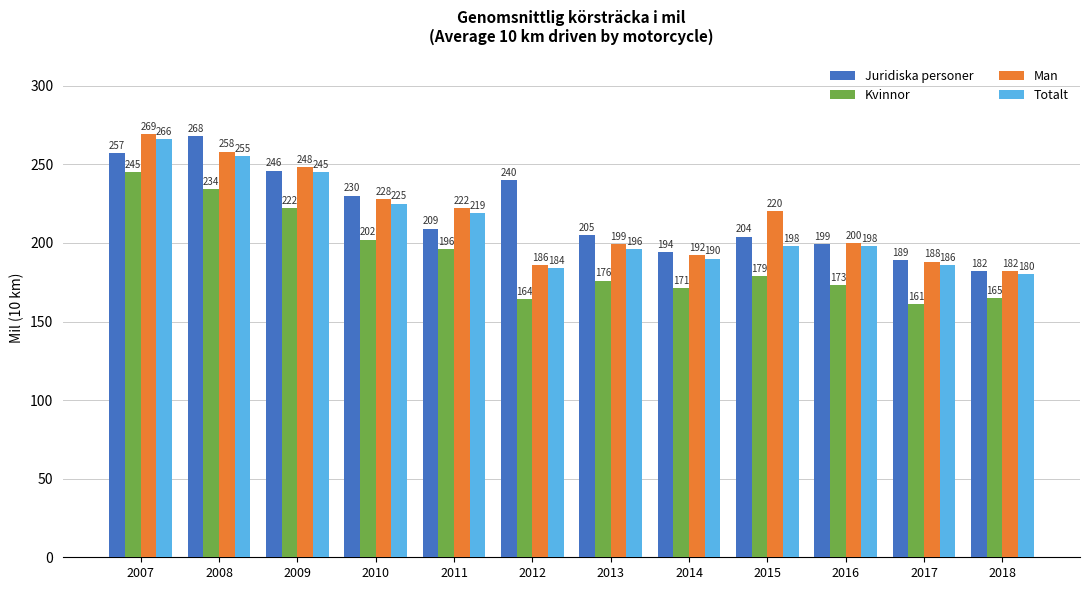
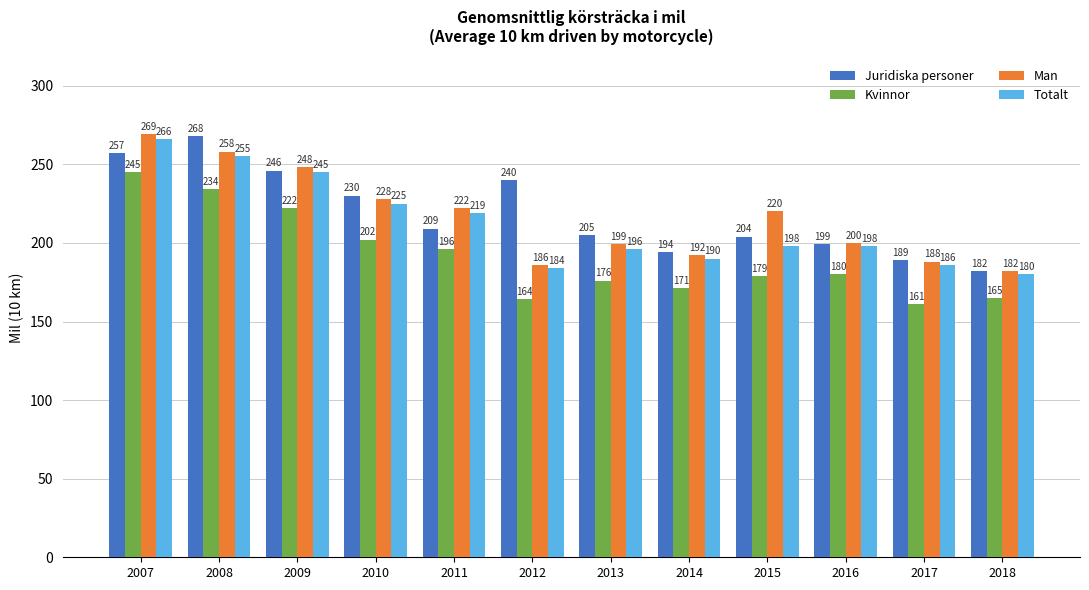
Kvinnor, 2016: 173 -> 180
